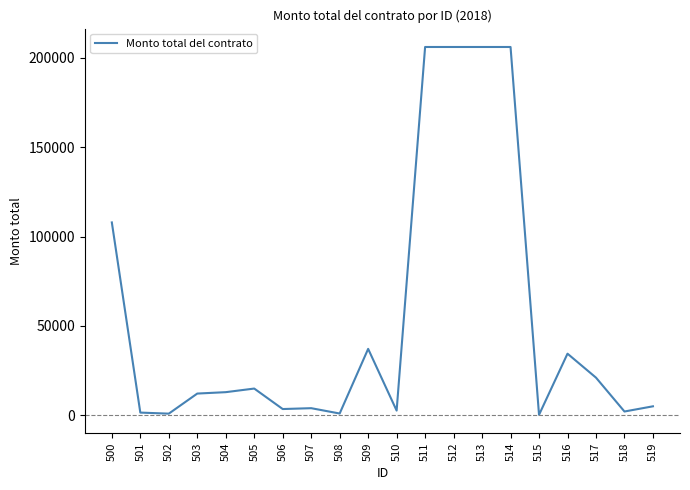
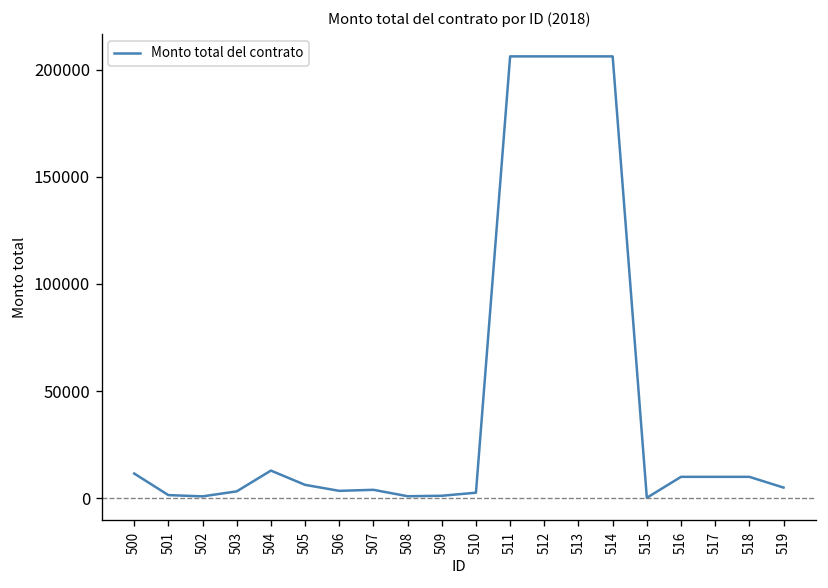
500: 108000 -> 12000
503: 12000 -> 3000
505: 15000 -> 6000
509: 37000 -> 1000
516: 35000 -> 10000
517: 21000 -> 10000
518: 2000 -> 10000
